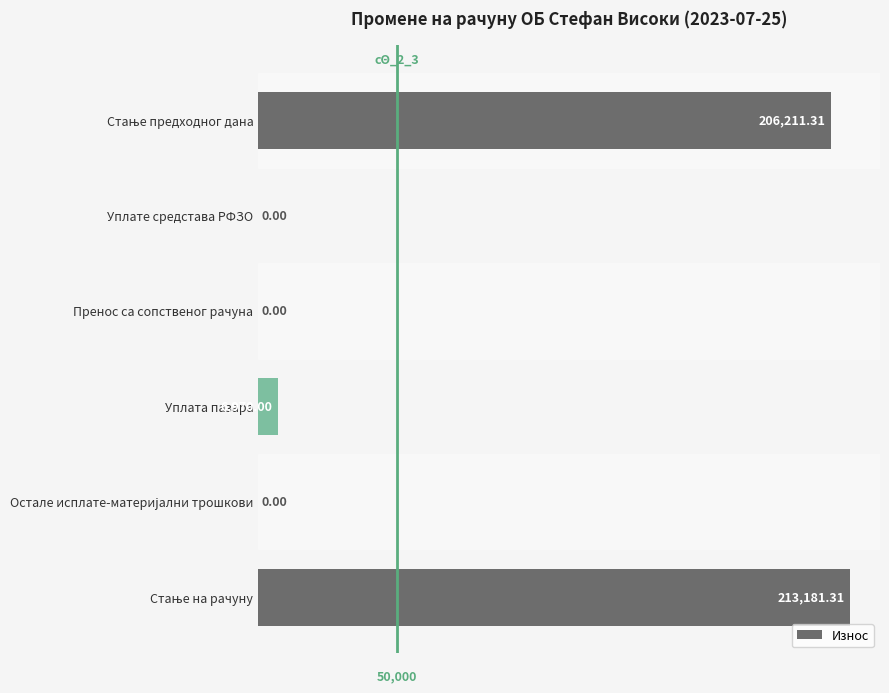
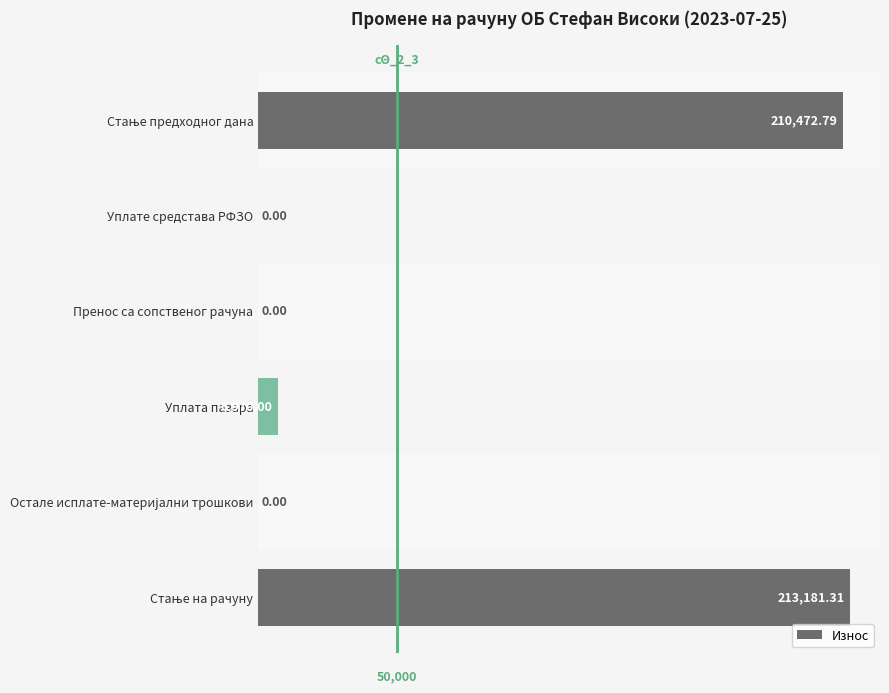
Стање предходног дана: 206,211.31 -> 210,472.79
